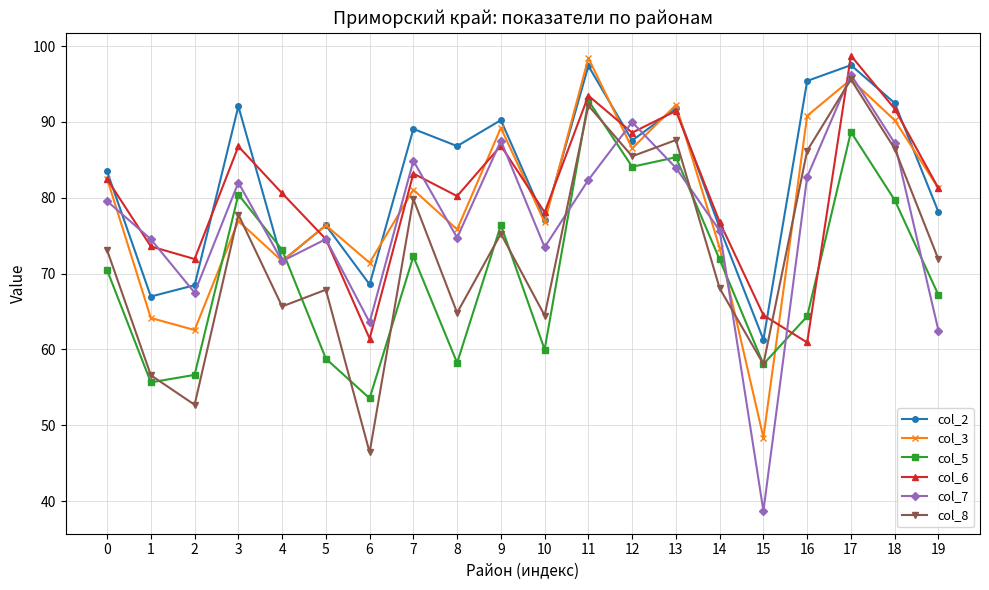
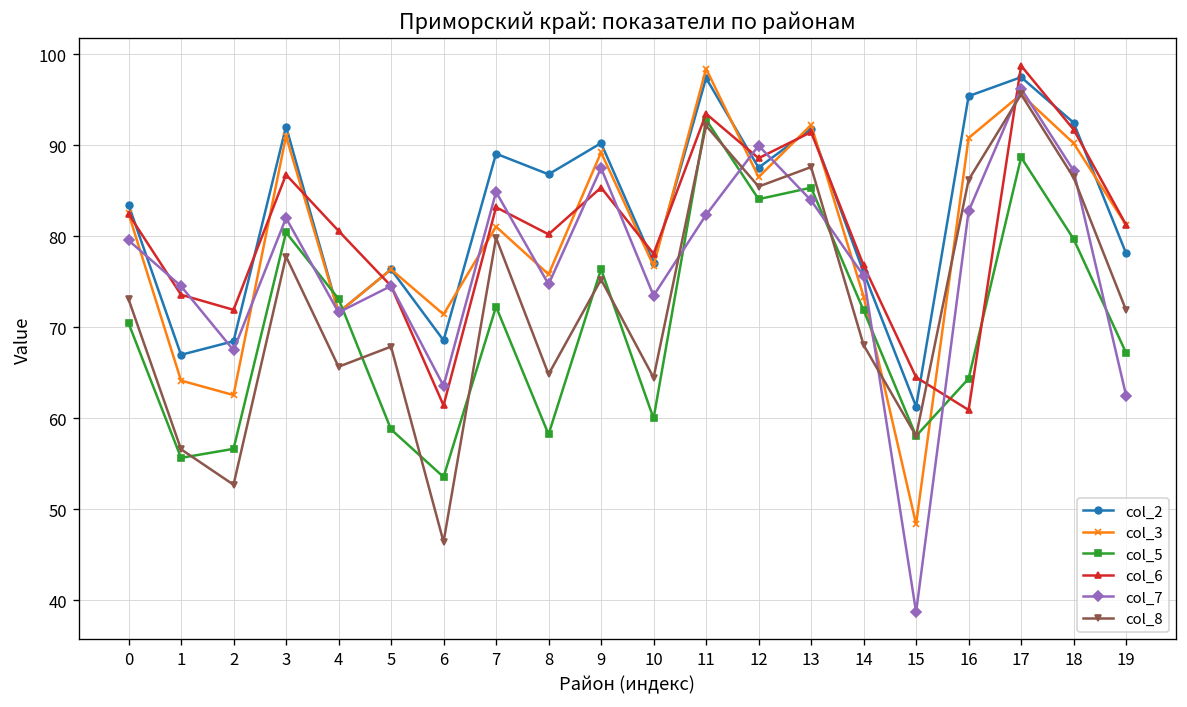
col_3, 3: 77 -> 91
col_6, 9: 87 -> 85
